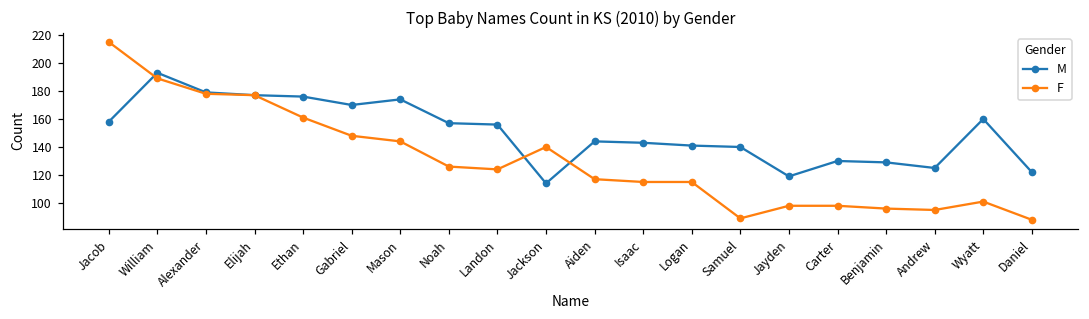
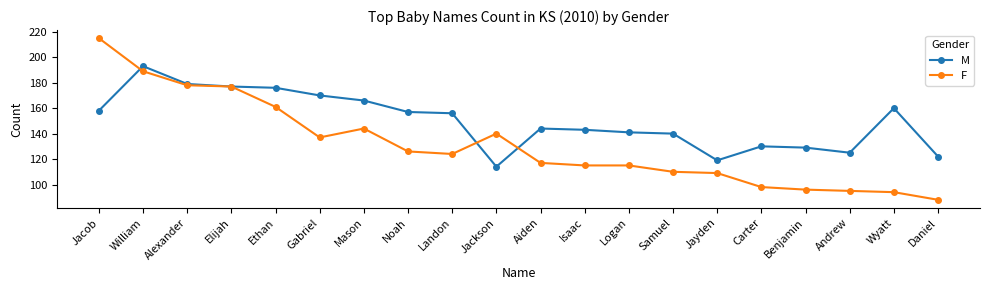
F, Gabriel: 148 -> 137
M, Mason: 174 -> 166
F, Samuel: 89 -> 110
F, Jayden: 98 -> 109
F, Wyatt: 101 -> 94
